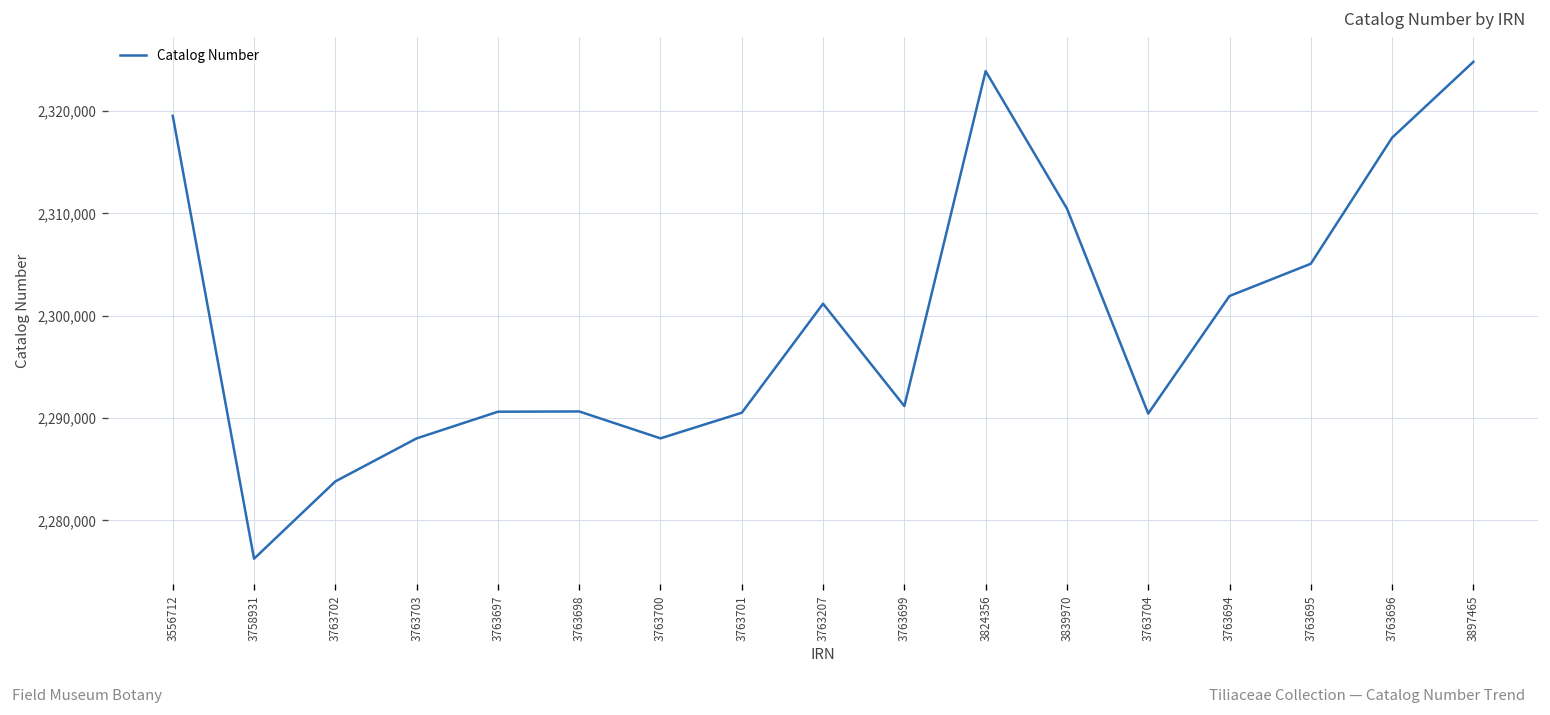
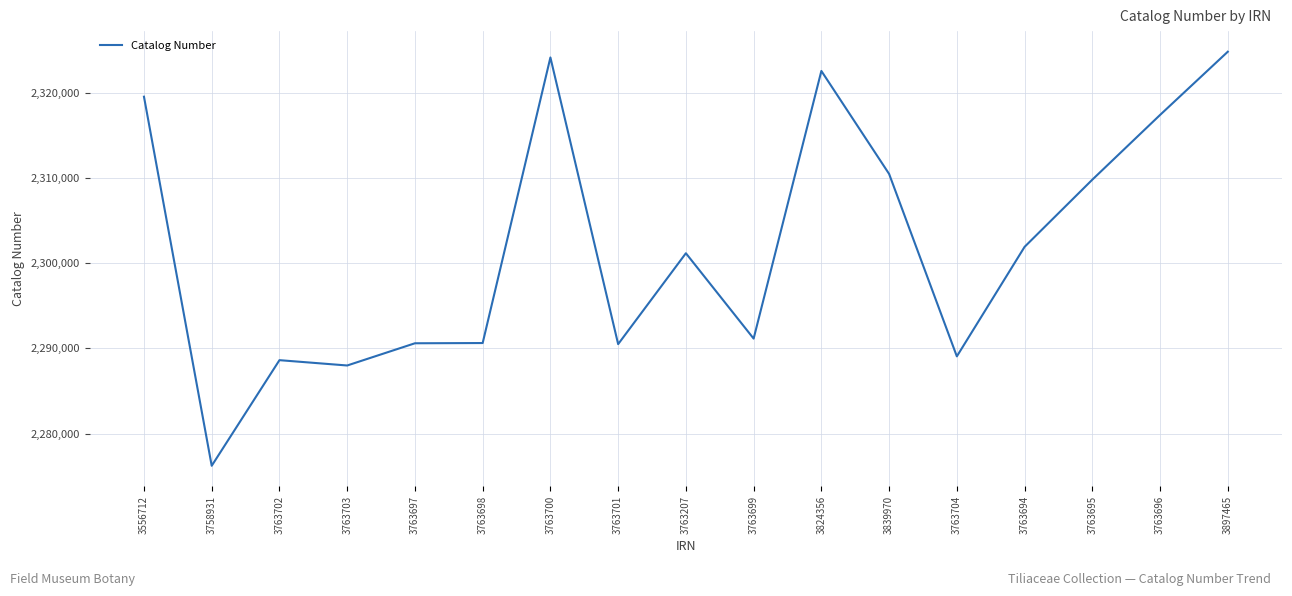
3763702: 2,284,000 -> 2,289,000
3763700: 2,288,000 -> 2,324,000
3824356: 2,324,000 -> 2,323,000
3763704: 2,290,000 -> 2,289,000
3763695: 2,305,000 -> 2,310,000
